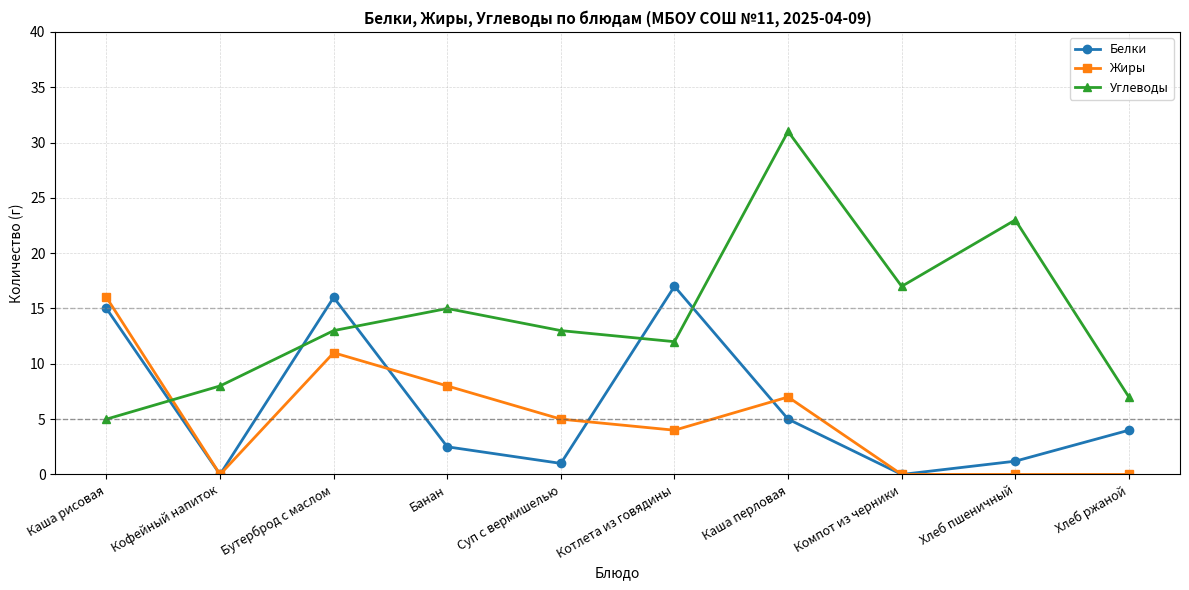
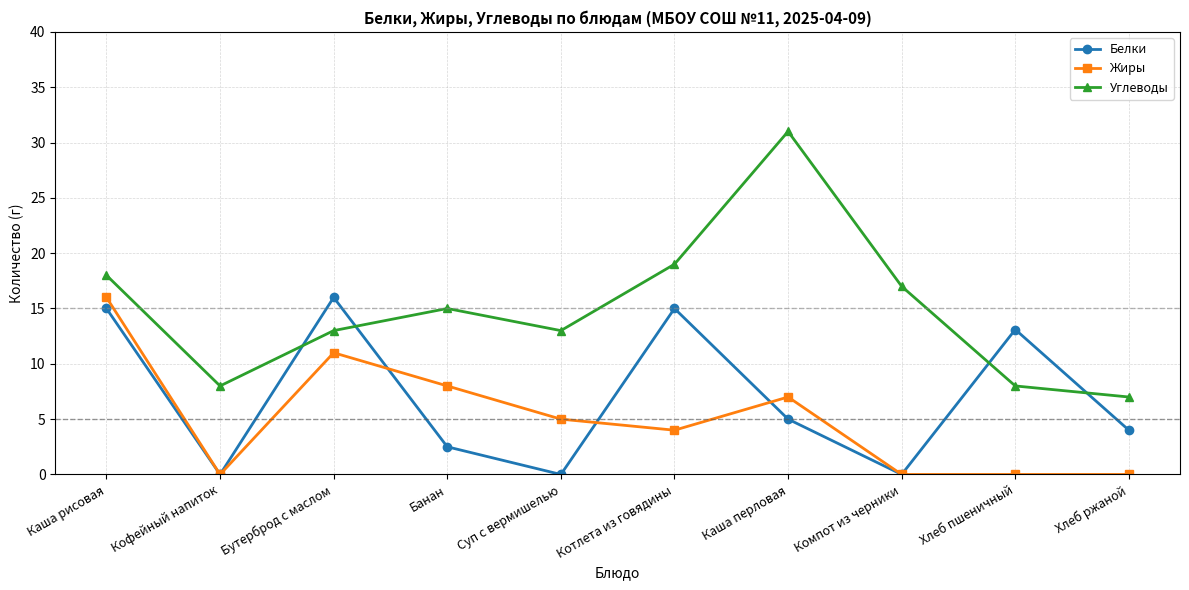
Углеводы, Каша рисовая: 5 -> 18
Белки, Суп с вермишелью: 1 -> 0
Белки, Котлета из говядины: 17 -> 15
Углеводы, Котлета из говядины: 12 -> 19
Белки, Хлеб пшеничный: 1.2 -> 13.1
Углеводы, Хлеб пшеничный: 23 -> 8
